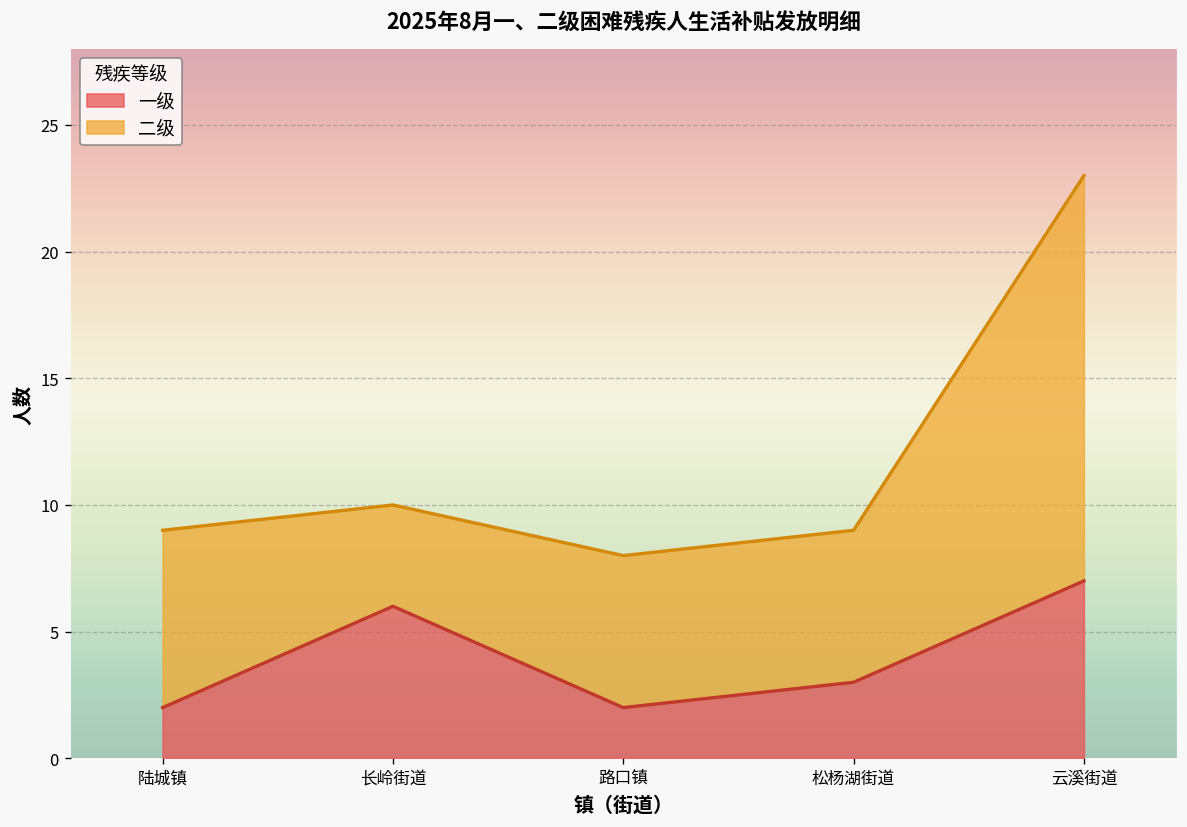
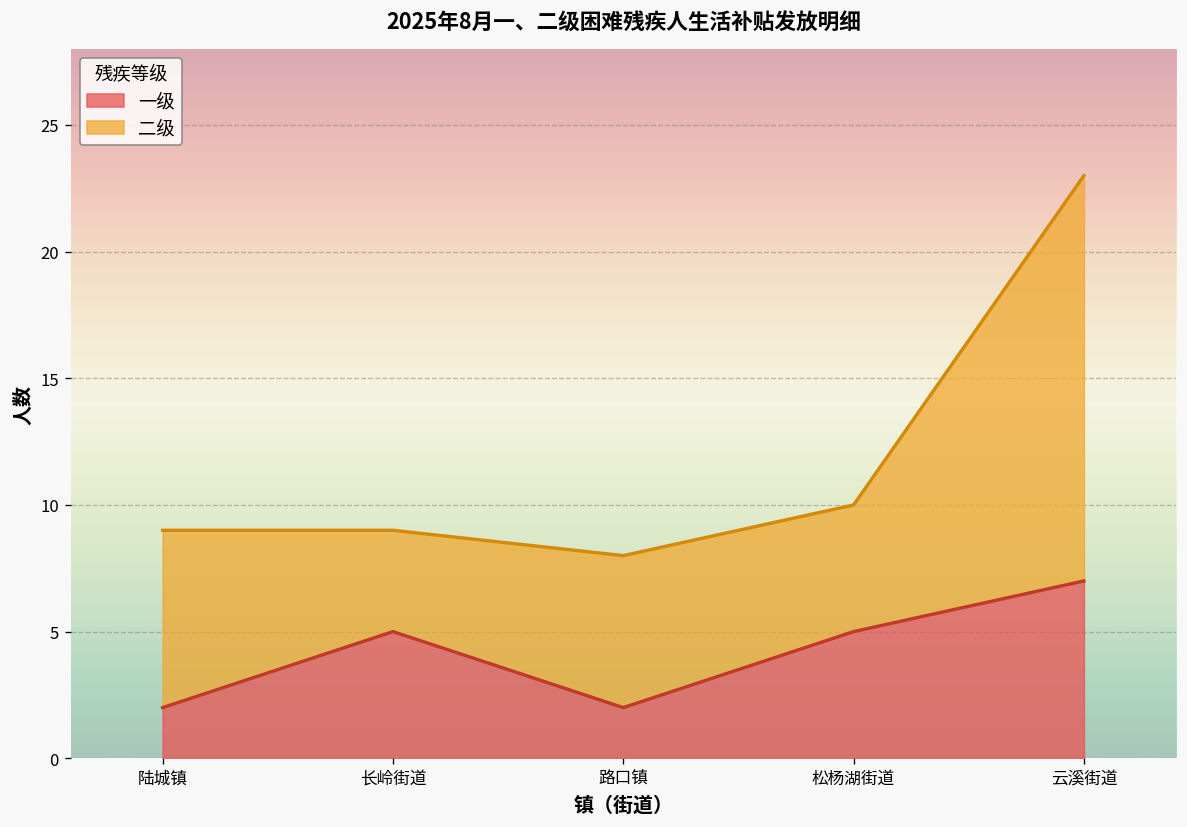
一级, 长岭街道: 6 -> 5
一级, 松杨湖街道: 3 -> 5
二级, 松杨湖街道: 6 -> 5
